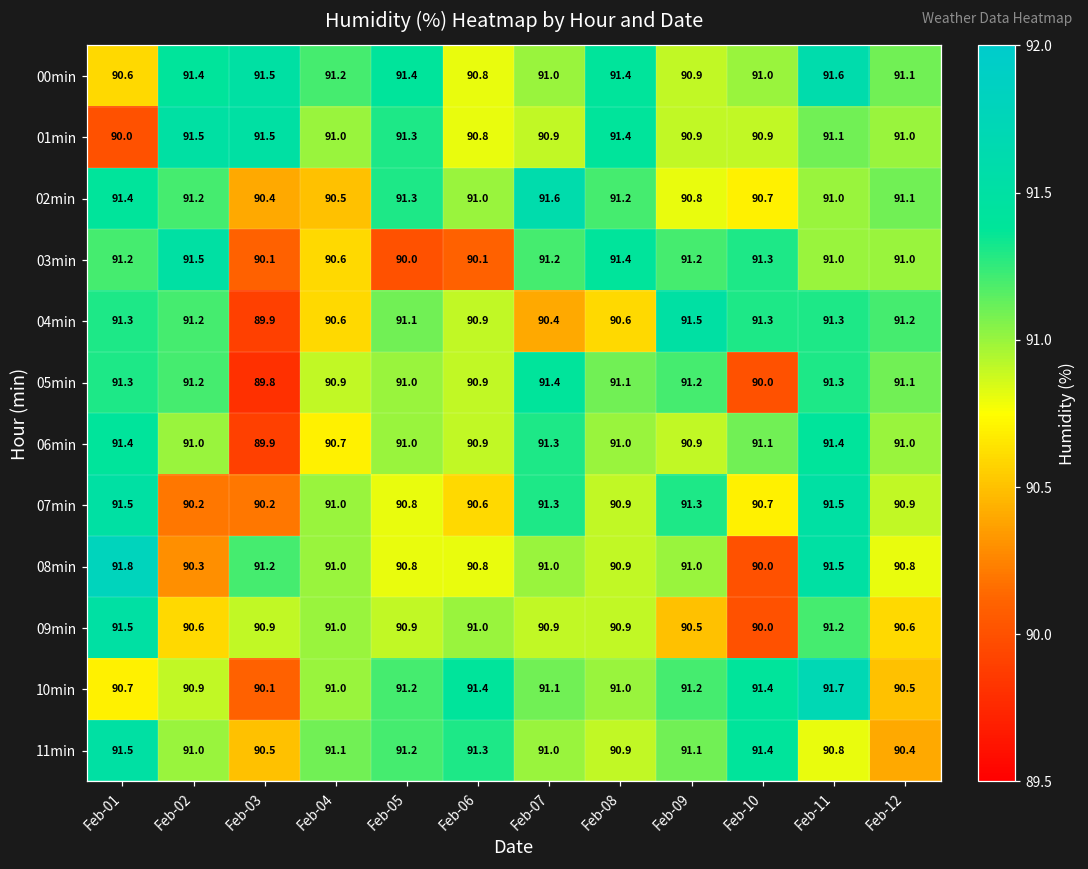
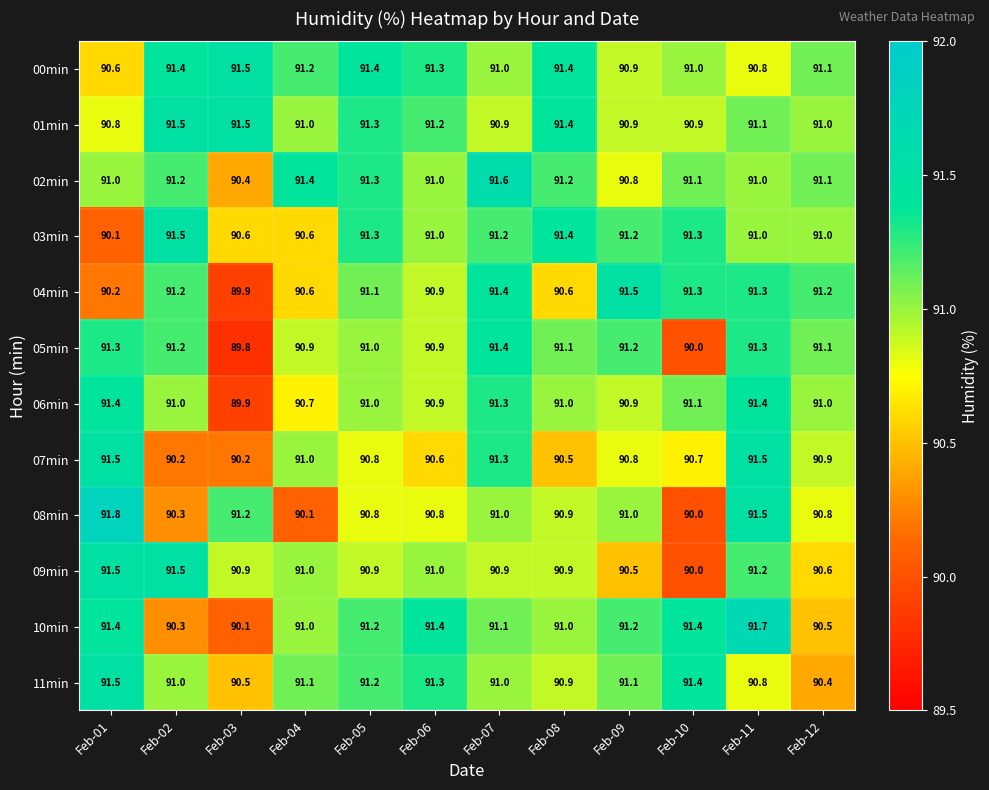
00min, Feb-06: 90.8 -> 91.3
00min, Feb-11: 91.6 -> 90.8
01min, Feb-01: 90.0 -> 90.8
01min, Feb-06: 90.8 -> 91.2
02min, Feb-01: 91.4 -> 91.0
02min, Feb-04: 90.5 -> 91.4
02min, Feb-10: 90.7 -> 91.1
03min, Feb-01: 91.2 -> 90.1
03min, Feb-03: 90.1 -> 90.6
03min, Feb-05: 90.0 -> 91.3
03min, Feb-06: 90.1 -> 91.0
04min, Feb-01: 91.3 -> 90.2
04min, Feb-07: 90.4 -> 91.4
07min, Feb-08: 90.9 -> 90.5
07min, Feb-09: 91.3 -> 90.8
08min, Feb-04: 91.0 -> 90.1
09min, Feb-02: 90.6 -> 91.5
10min, Feb-01: 90.7 -> 91.4
10min, Feb-02: 90.9 -> 90.3
